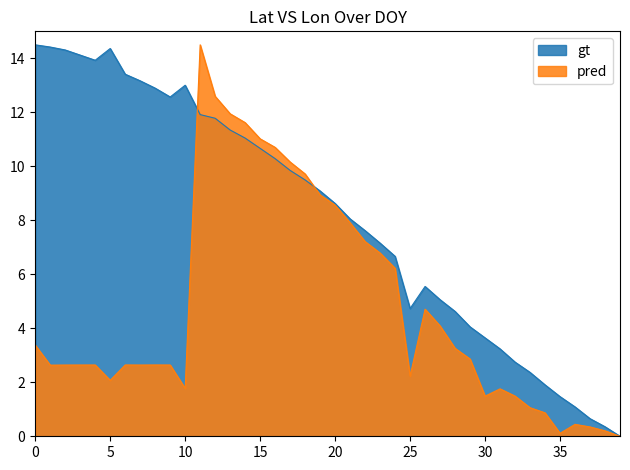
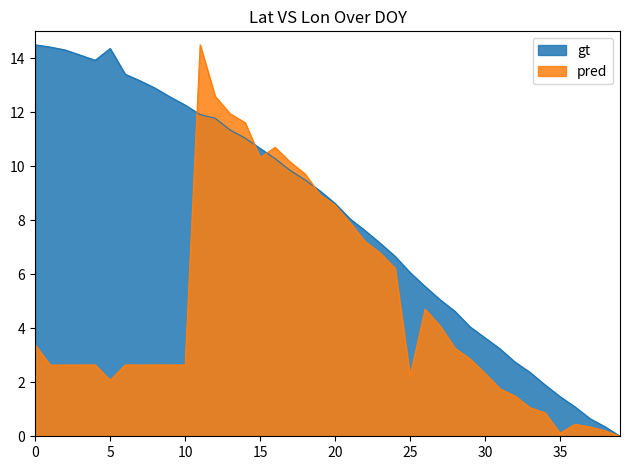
gt, 10: 13.0 -> 12.3
pred, 10: 1.8 -> 2.6
pred, 15: 11.0 -> 10.3
gt, 25: 4.7 -> 6.1
pred, 30: 1.5 -> 2.3
